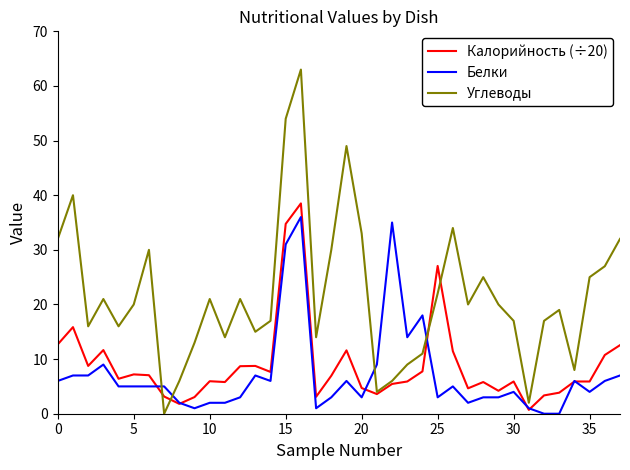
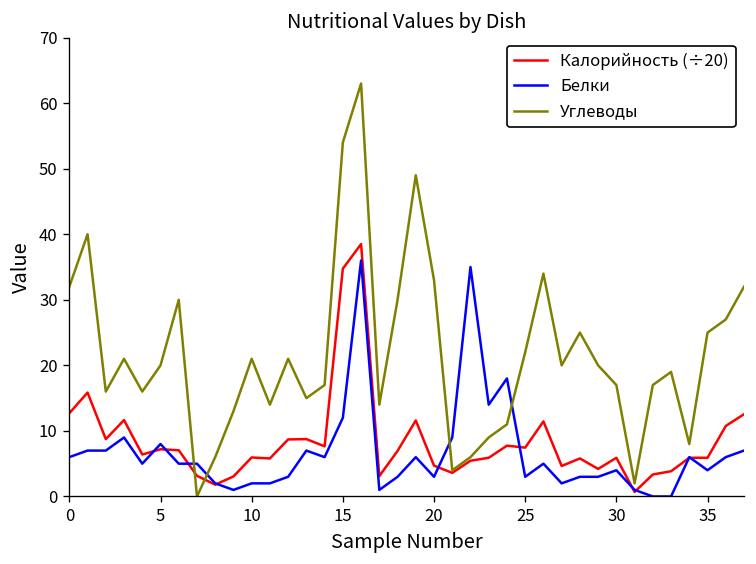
Белки, 5: 5 -> 8
Белки, 15: 31 -> 12
Калорийность (÷20), 25: 27 -> 7
